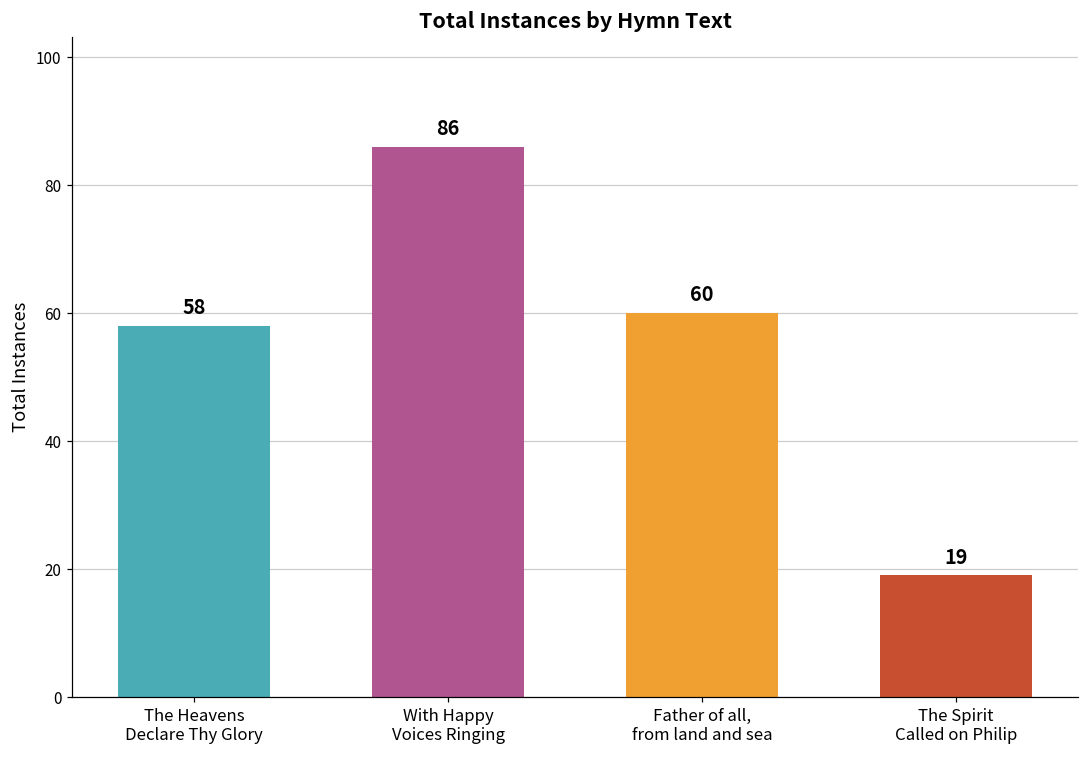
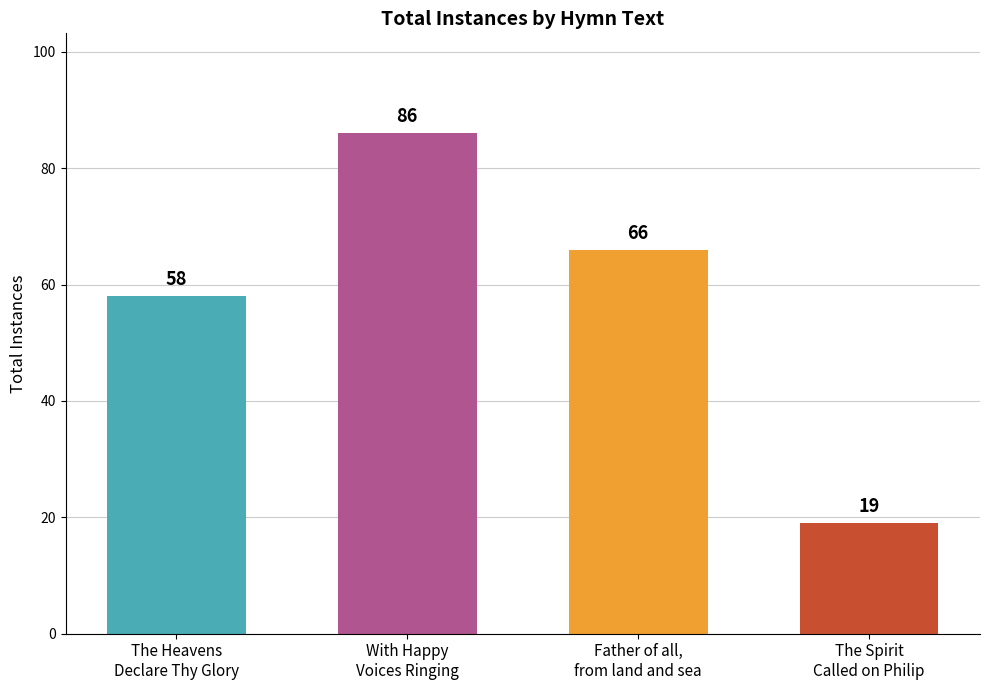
Father of all, from land and sea: 60 -> 66
